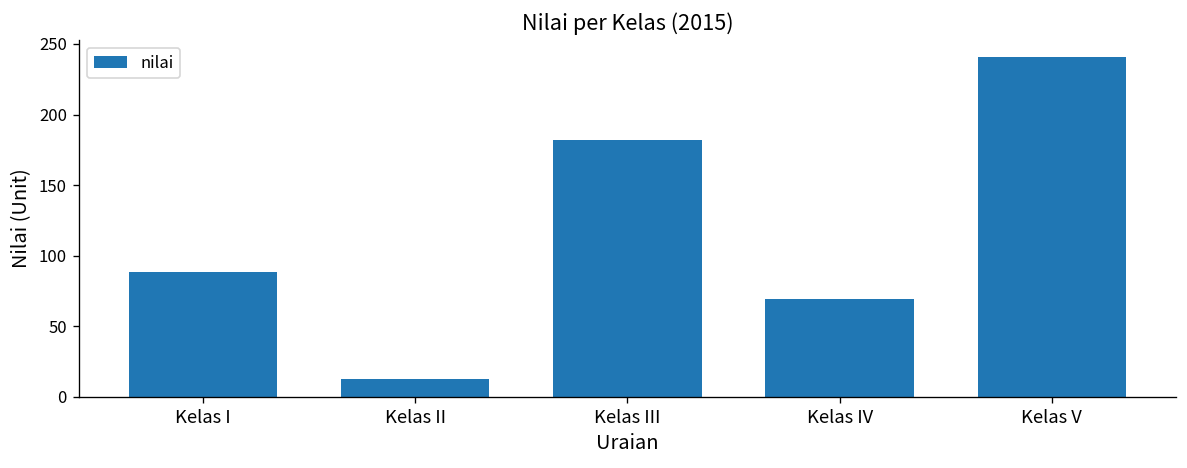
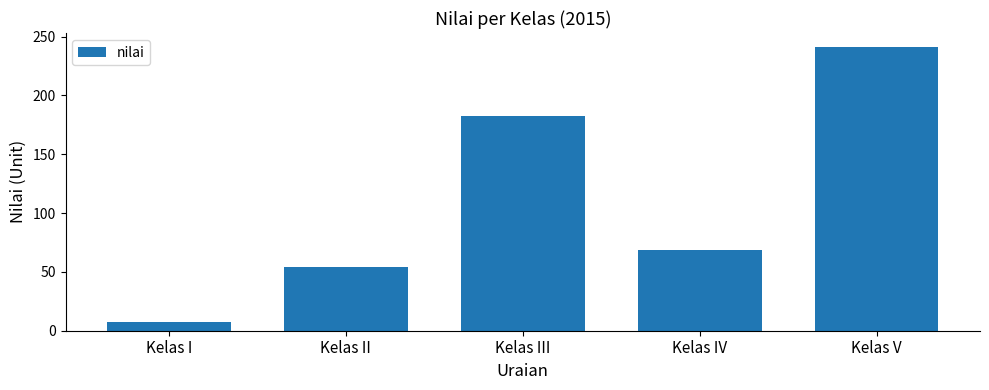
Kelas I: 88 -> 7
Kelas II: 13 -> 54
